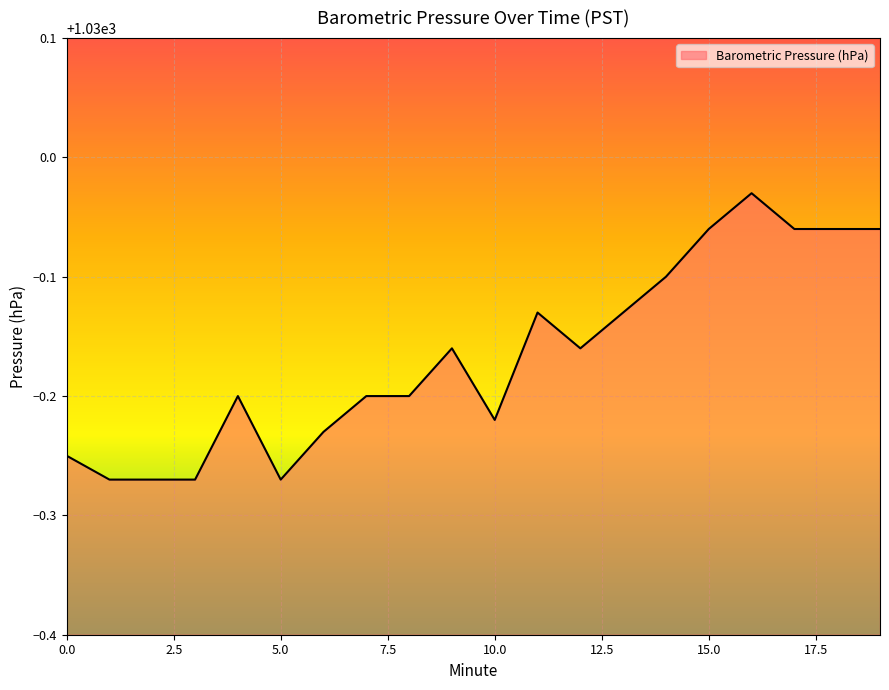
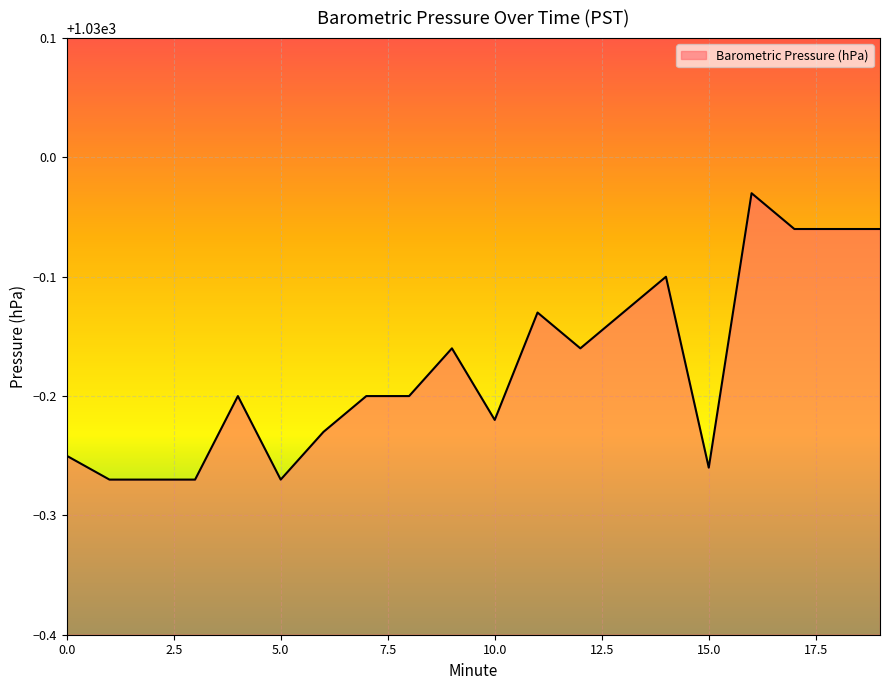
15.0: 1029.94 -> 1029.74
